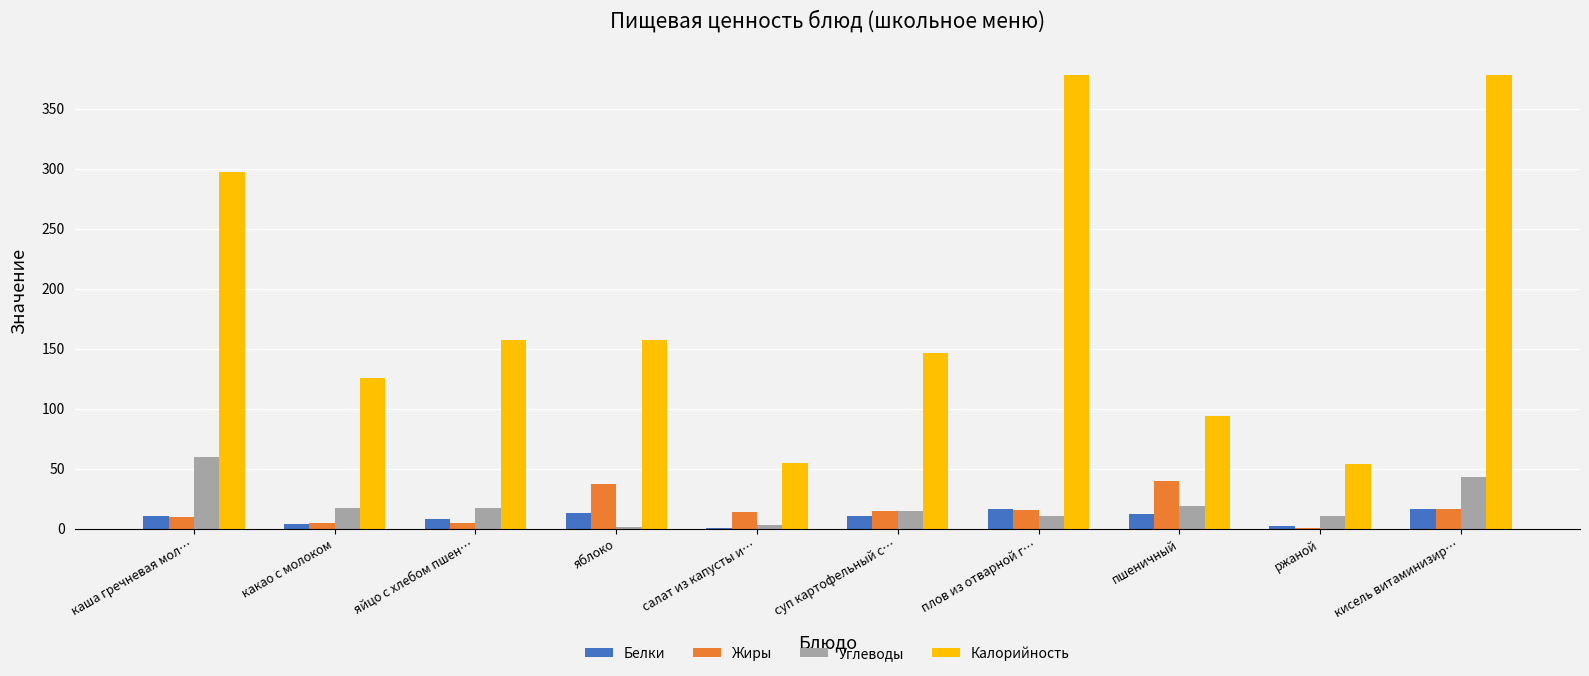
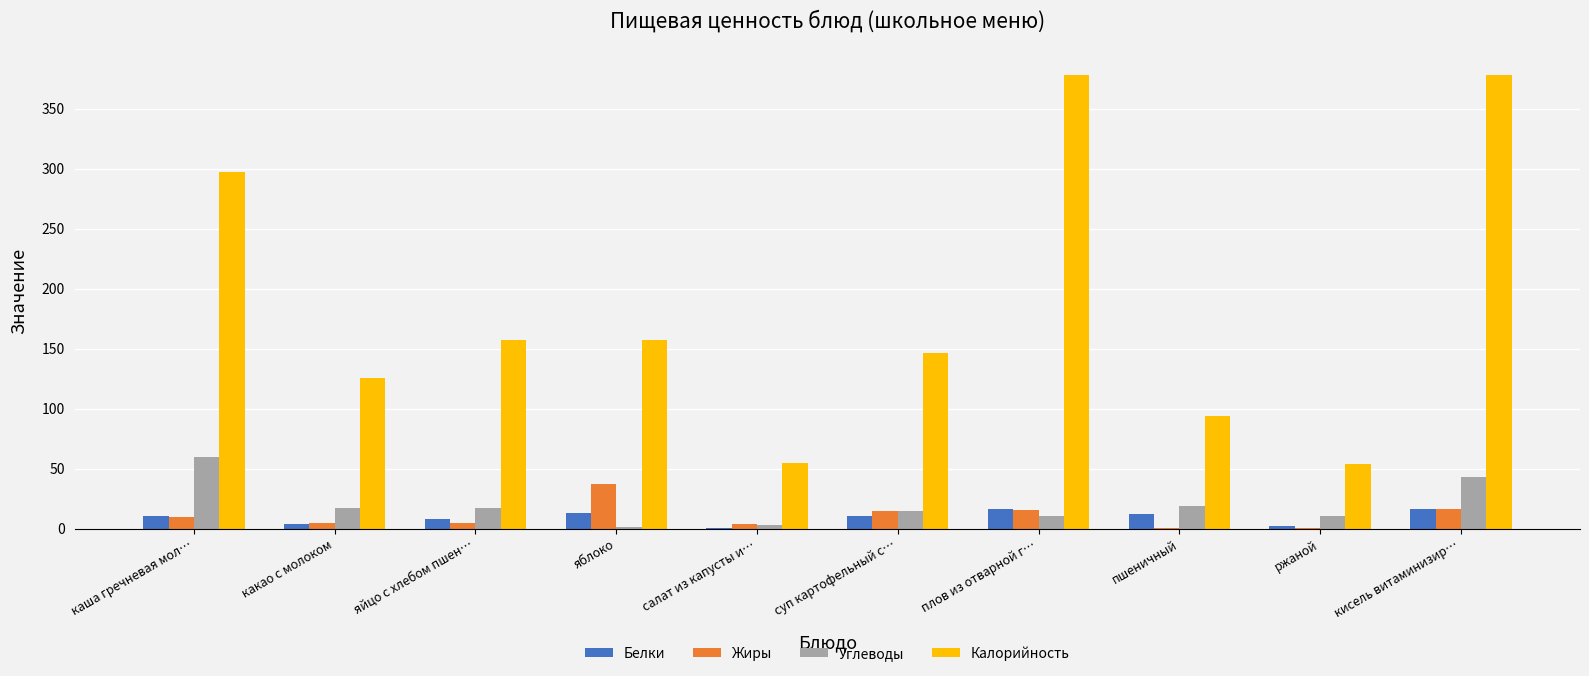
Жиры, салат из капусты и…: 14 -> 4
Жиры, пшеничный: 40 -> 0
